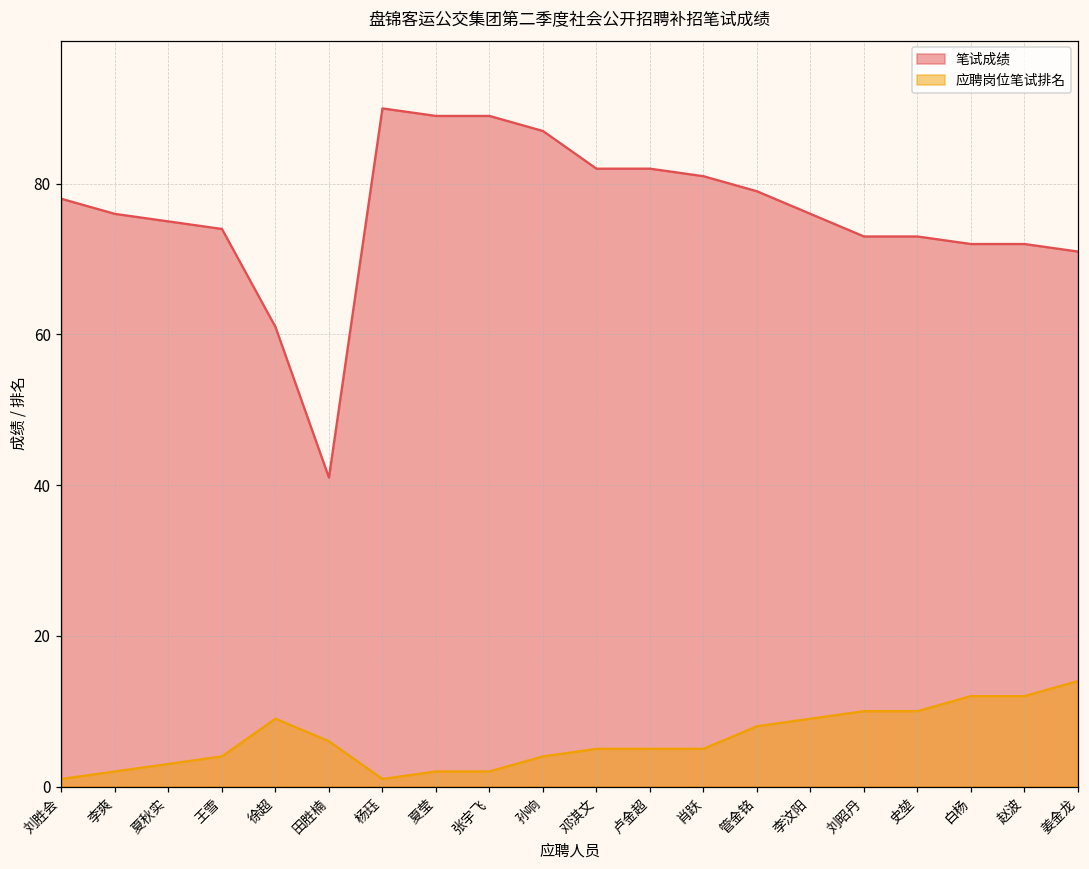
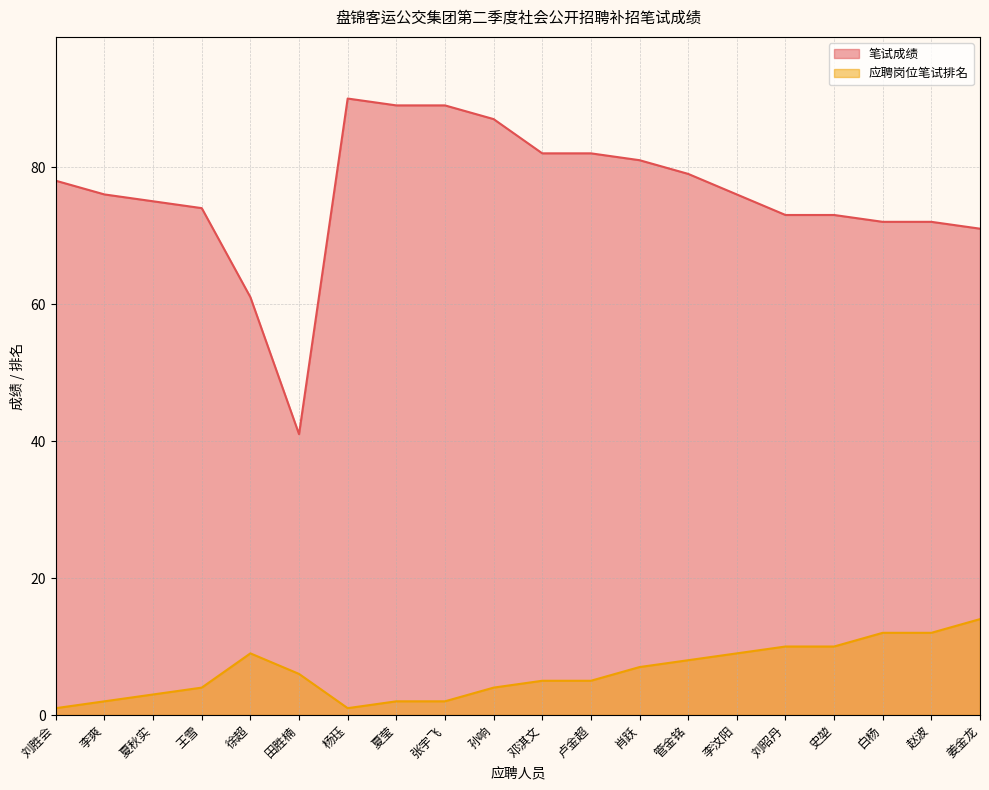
应聘岗位笔试排名, 肖跃: 5 -> 7
